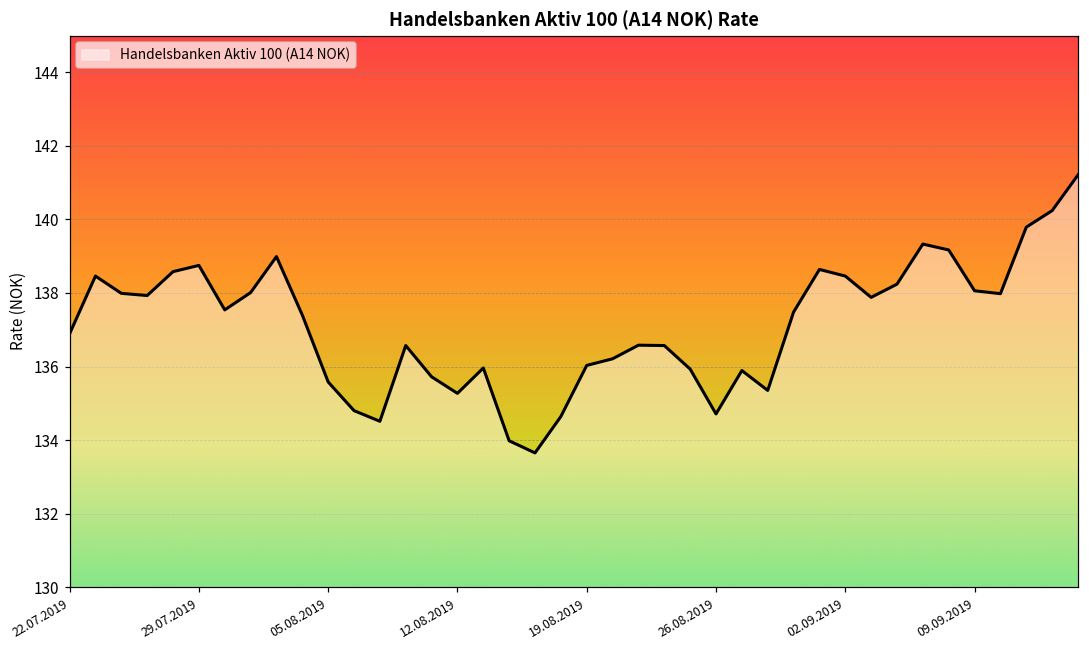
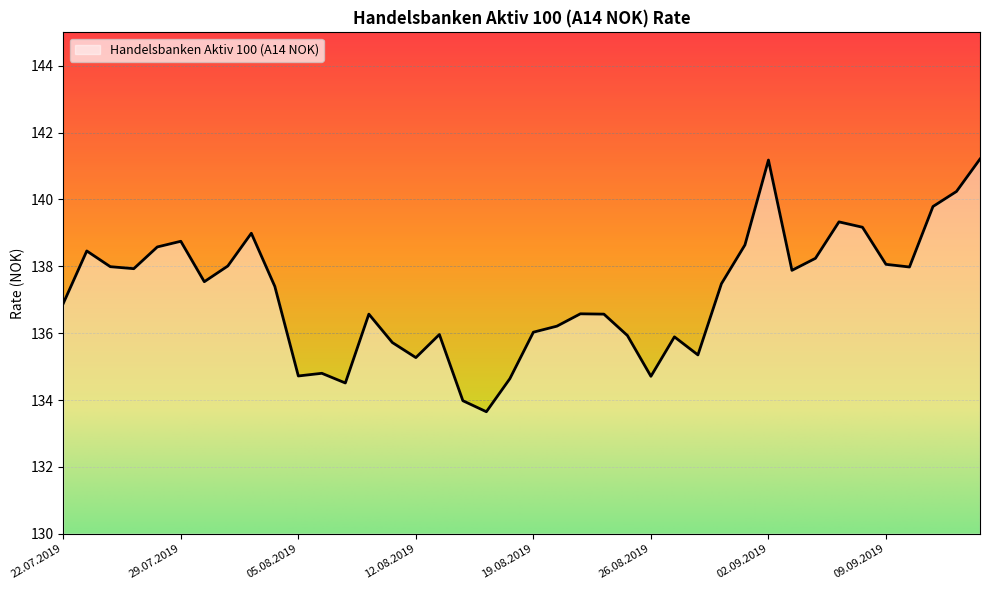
05.08.2019: 135.6 -> 134.7
02.09.2019: 138.5 -> 141.2
